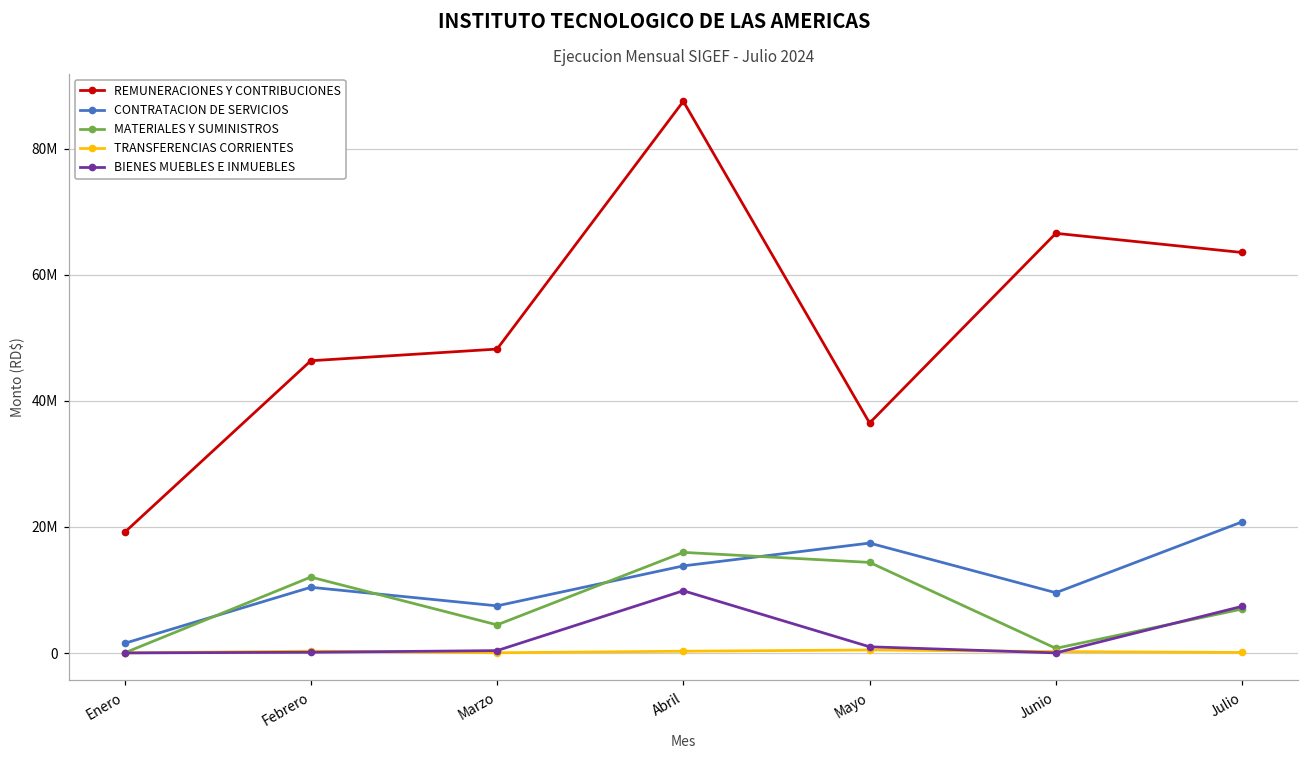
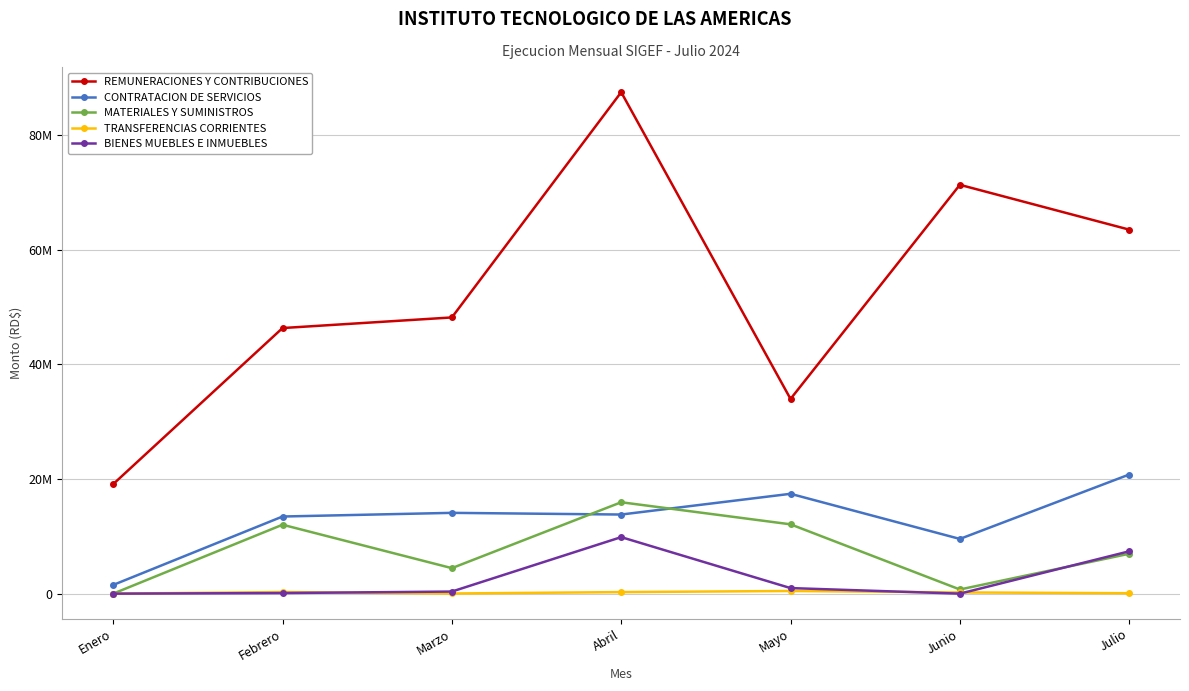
CONTRATACION DE SERVICIOS, Febrero: 10000000 -> 13000000
CONTRATACION DE SERVICIOS, Marzo: 7000000 -> 14000000
REMUNERACIONES Y CONTRIBUCIONES, Mayo: 36000000 -> 34000000
MATERIALES Y SUMINISTROS, Mayo: 14000000 -> 12000000
REMUNERACIONES Y CONTRIBUCIONES, Junio: 67000000 -> 71000000
